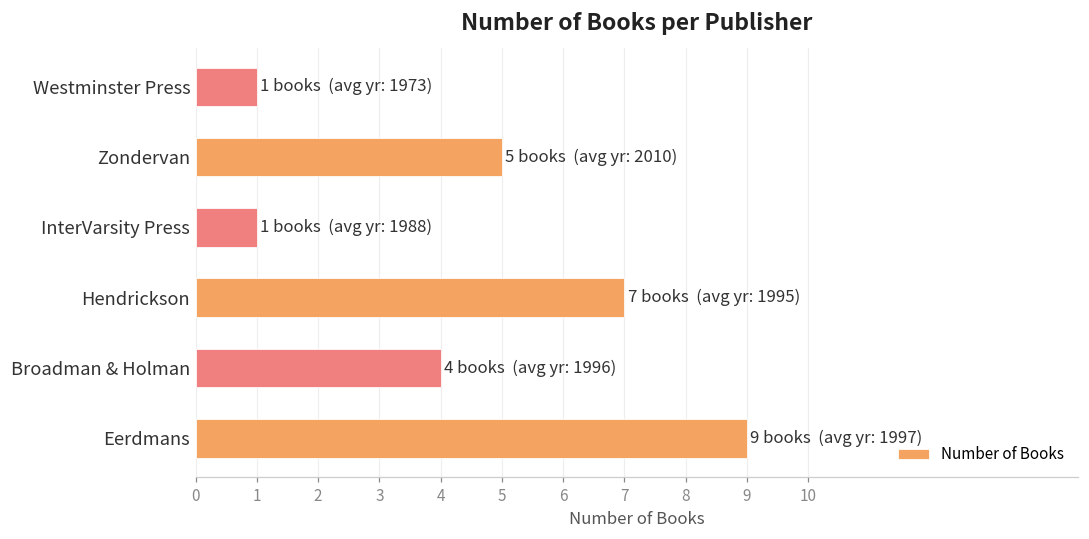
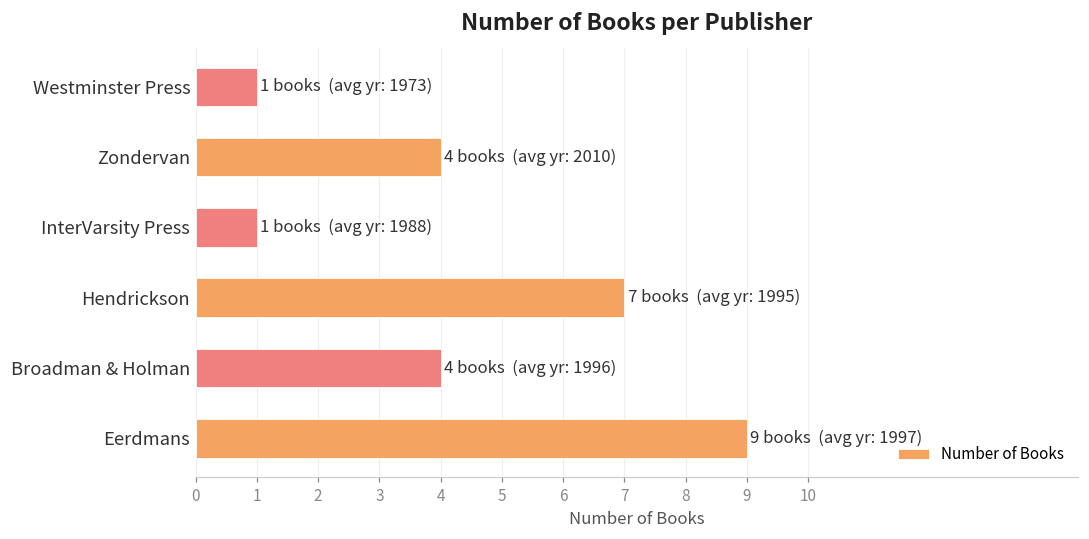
Zondervan: 5 -> 4
